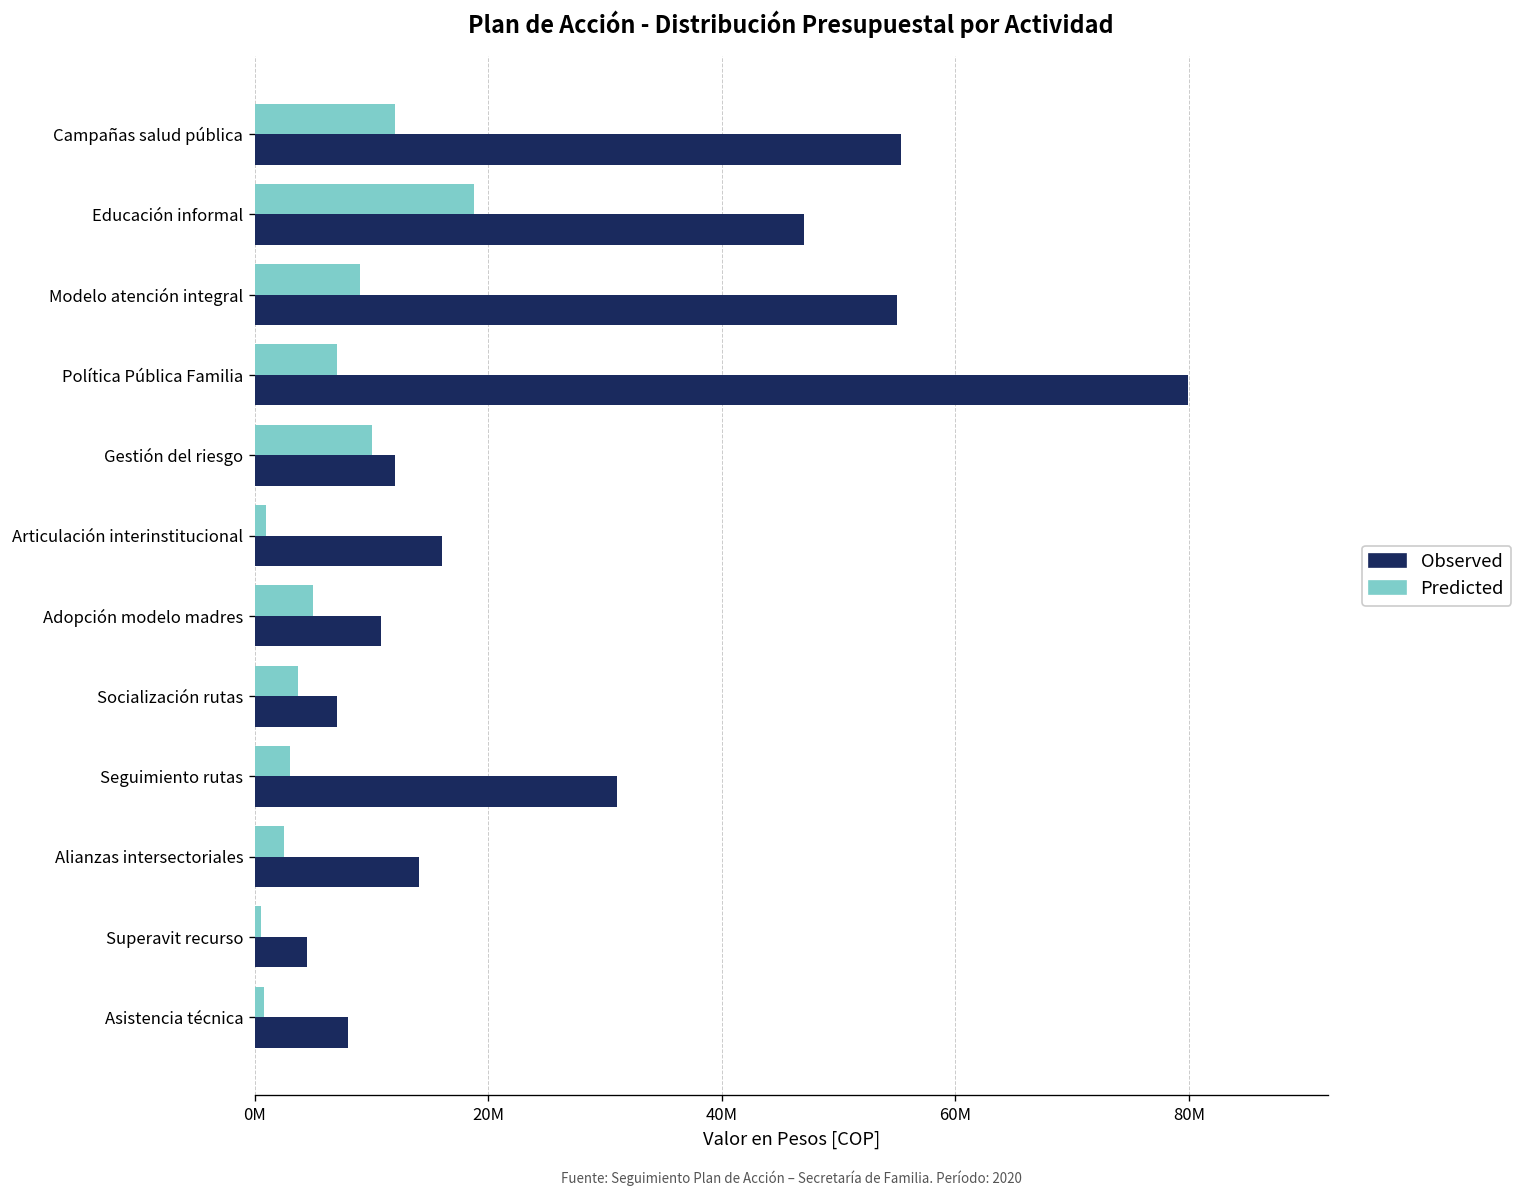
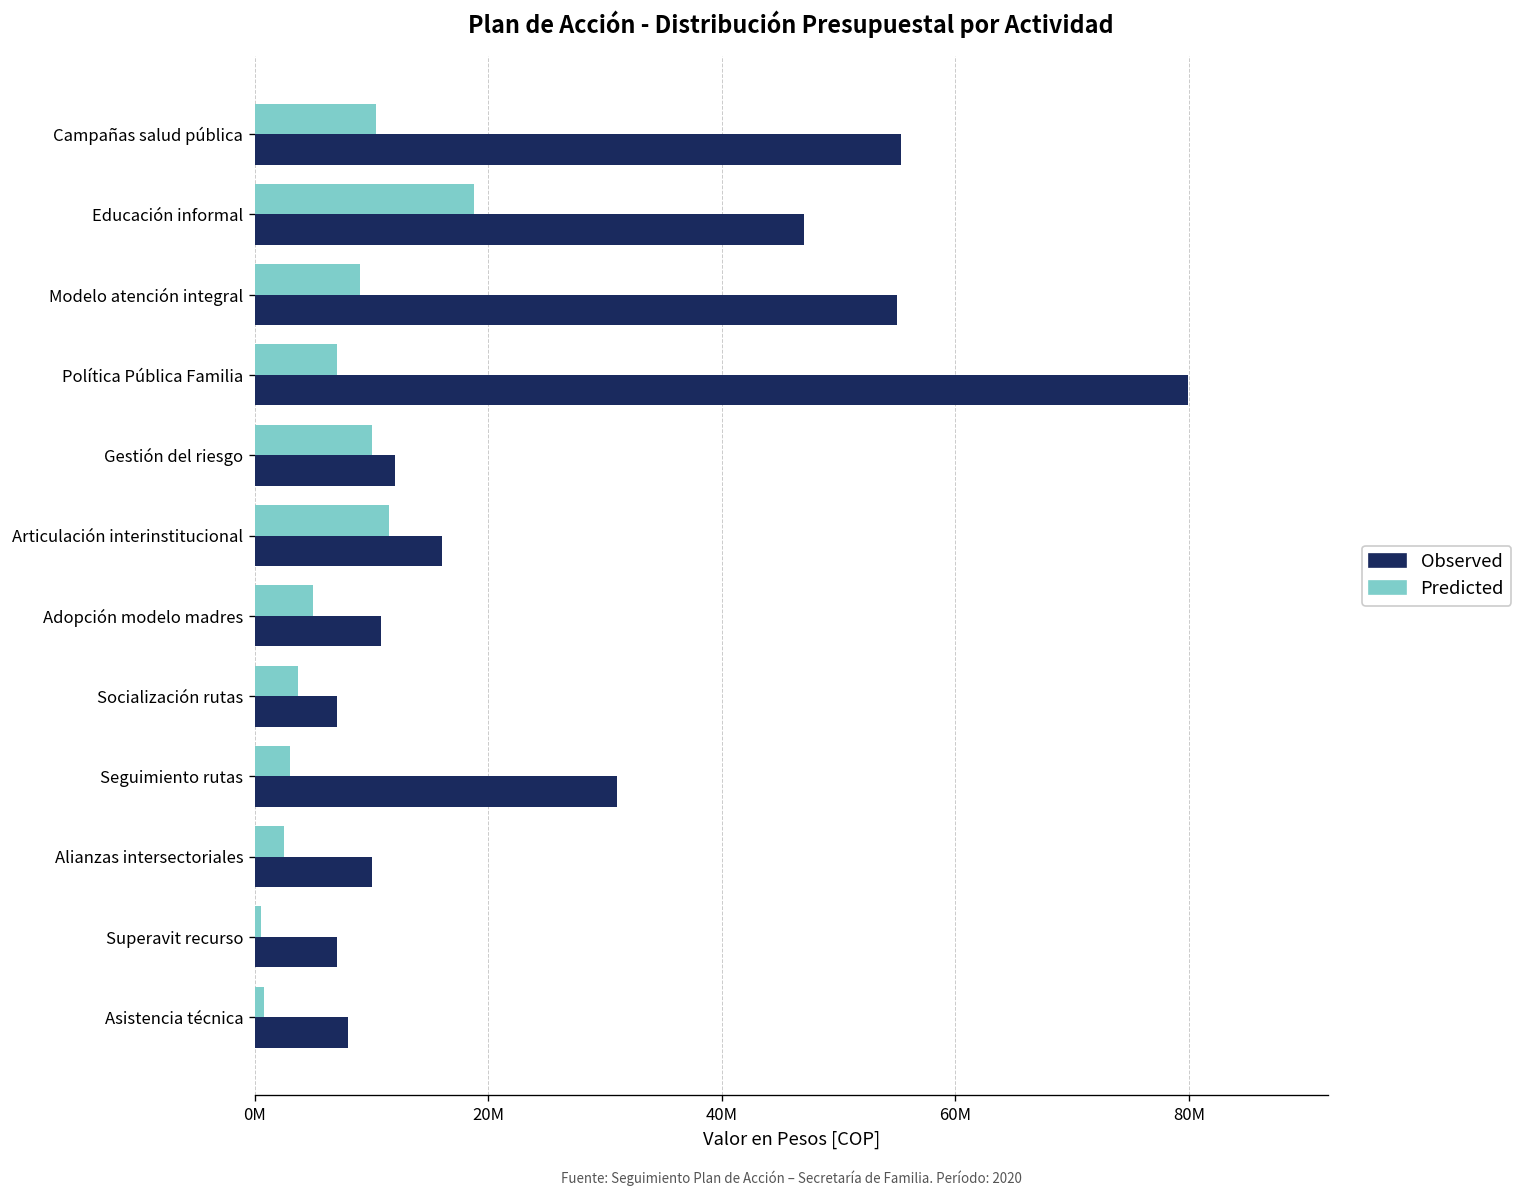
Predicted, Campañas salud pública: 12000000 -> 10000000
Predicted, Articulación interinstitucional: 1000000 -> 11000000
Observed, Alianzas intersectoriales: 14000000 -> 10000000
Observed, Superavit recurso: 4000000 -> 7000000
